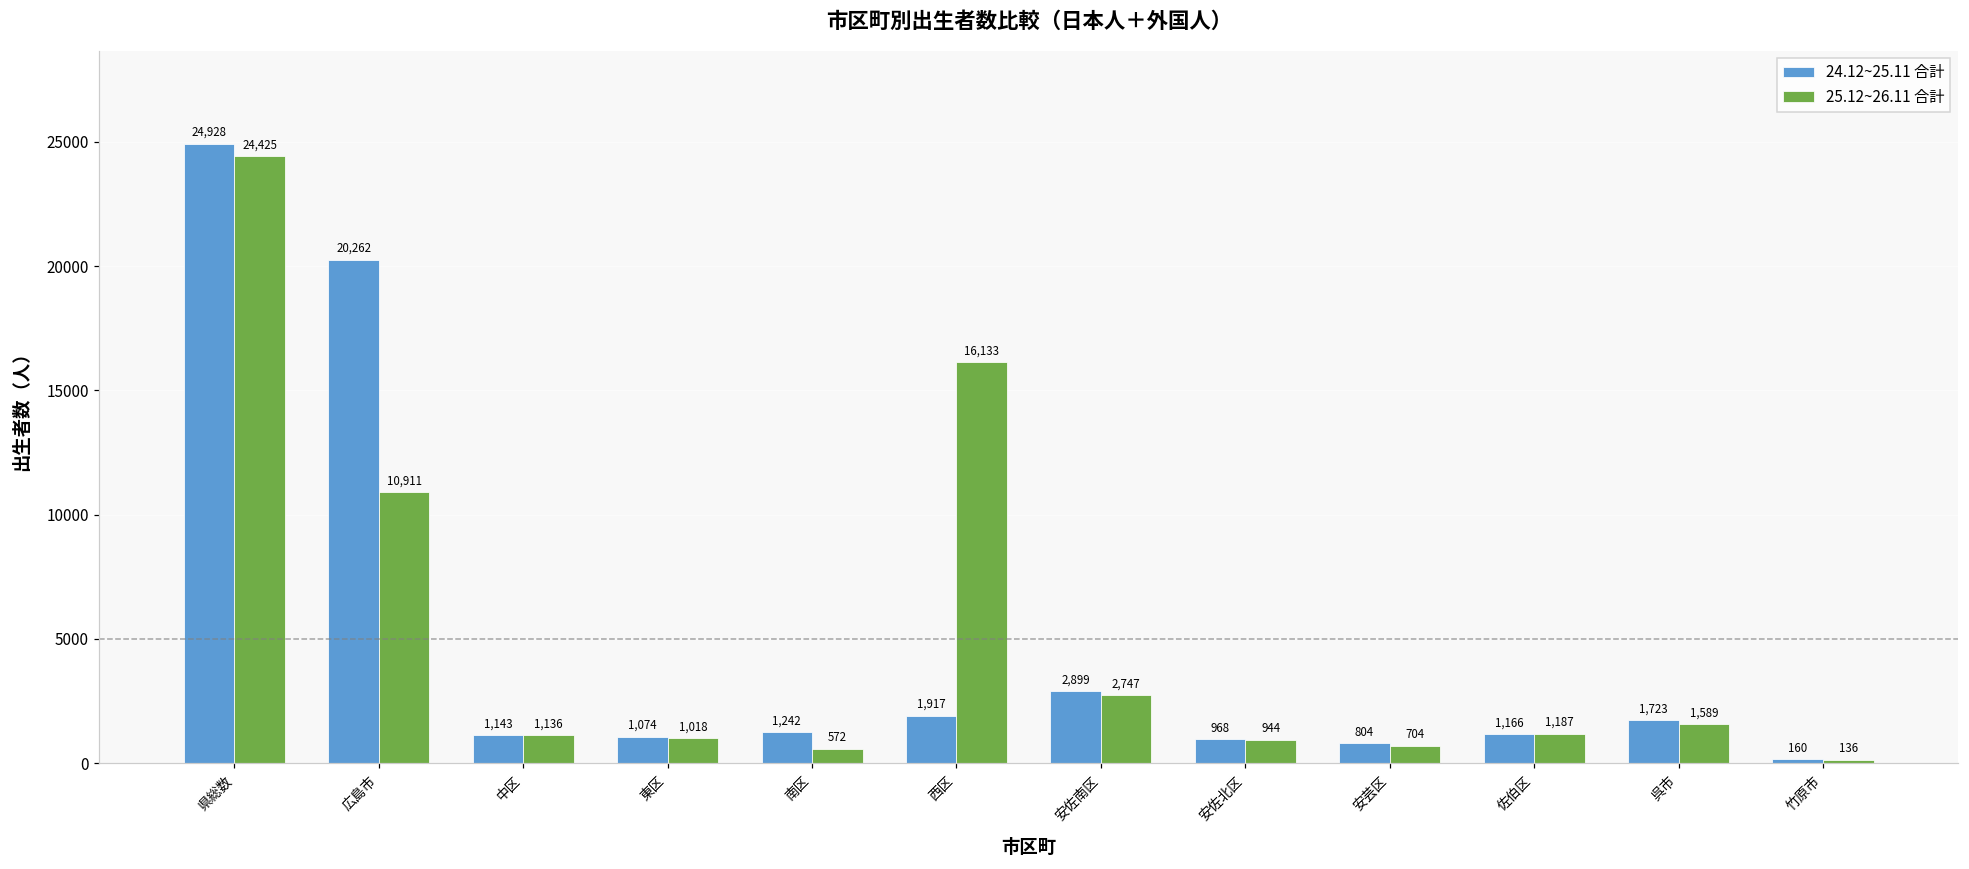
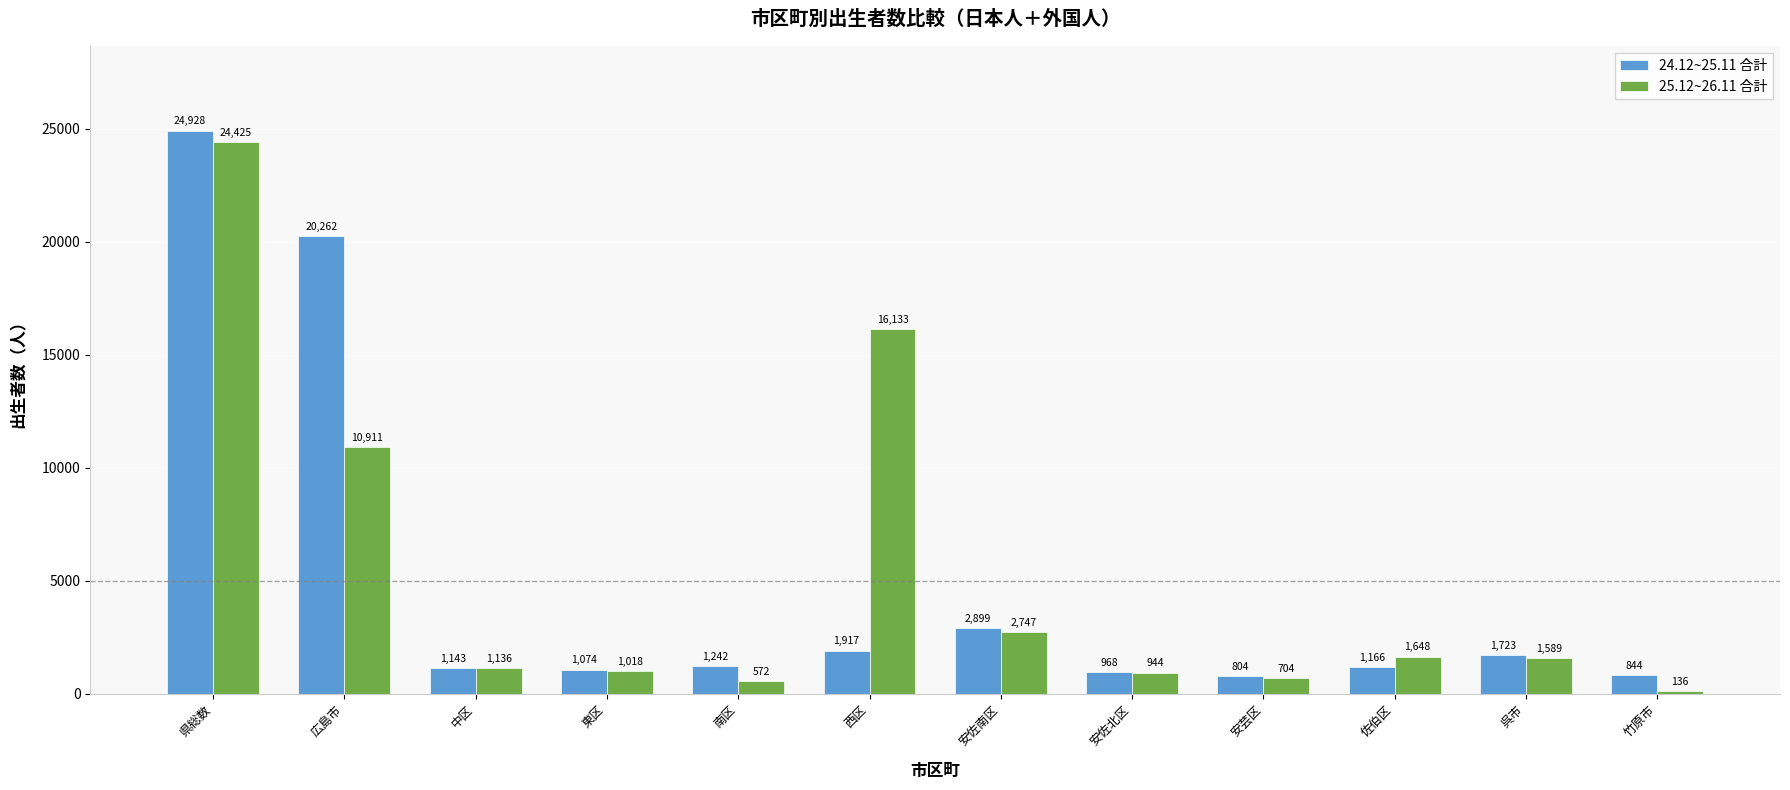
25.12~26.11 合計, 佐伯区: 1,187 -> 1,648
24.12~25.11 合計, 竹原市: 160 -> 844
